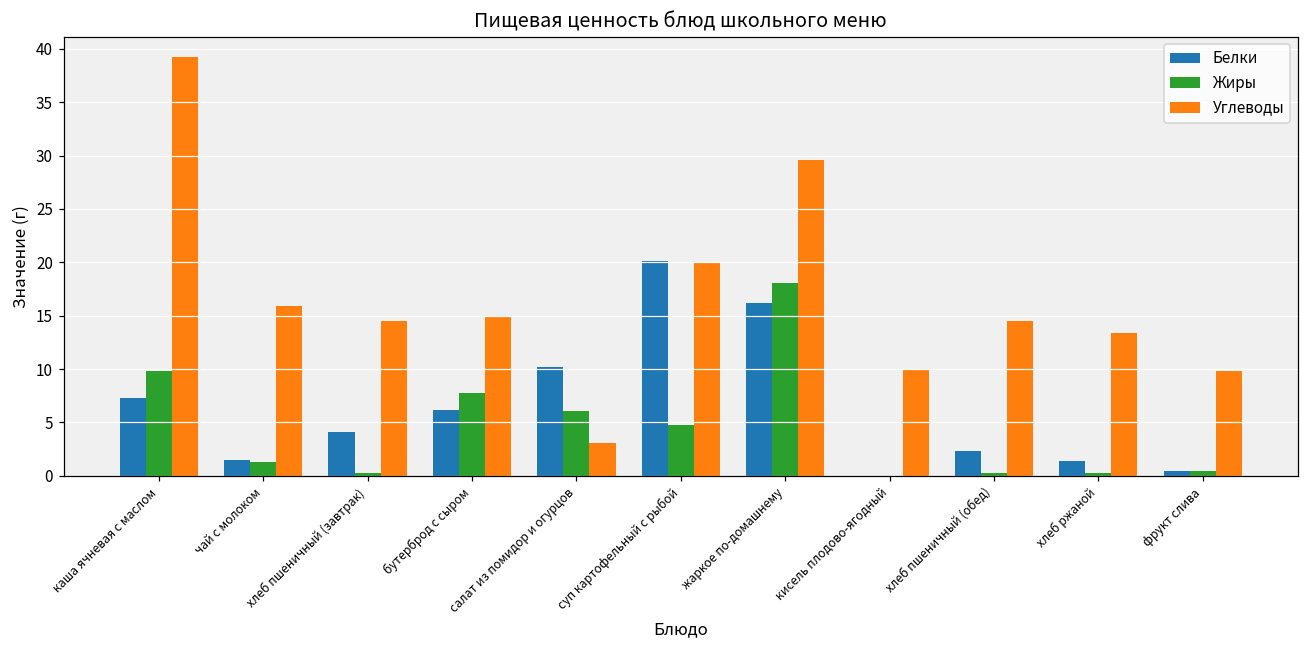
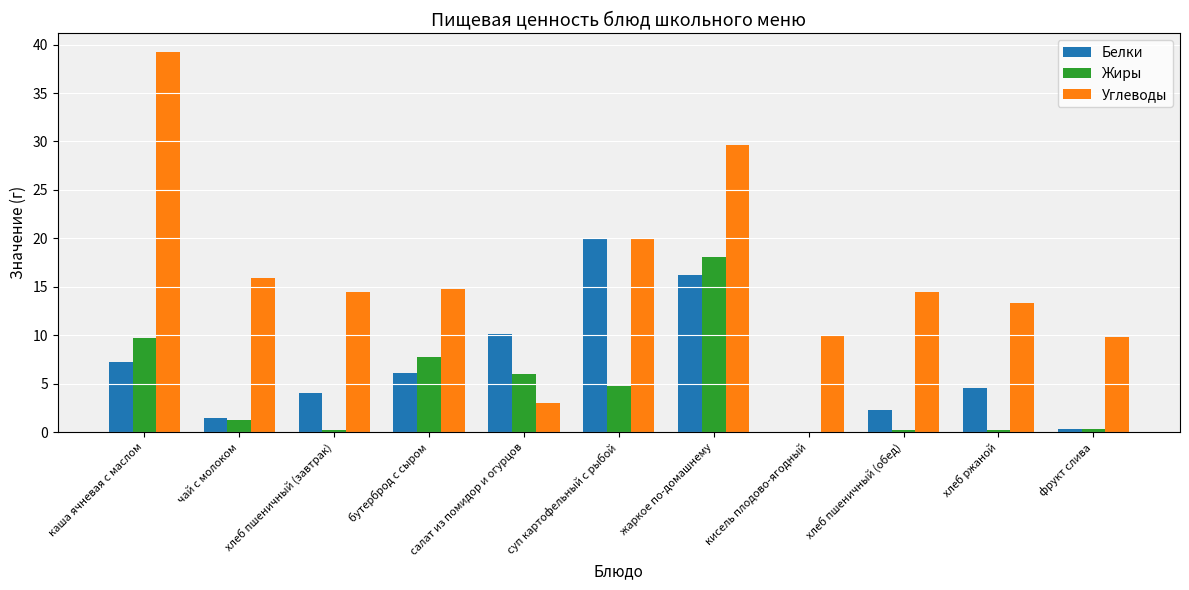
Белки, хлеб ржаной: 1 -> 5
